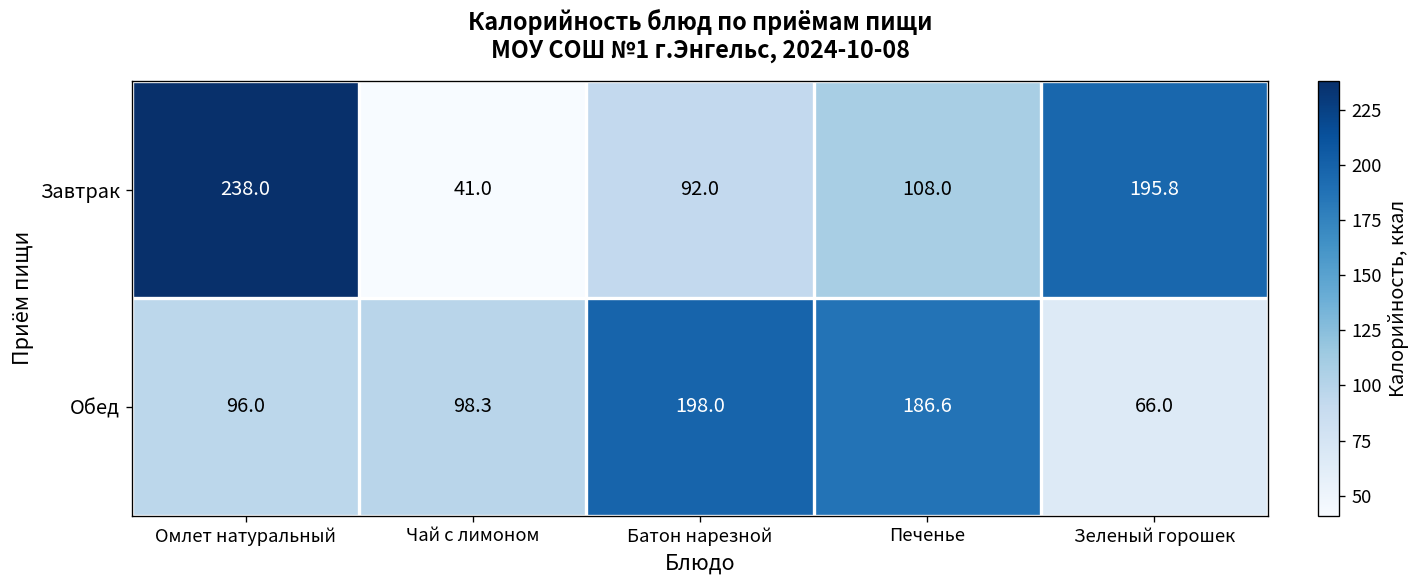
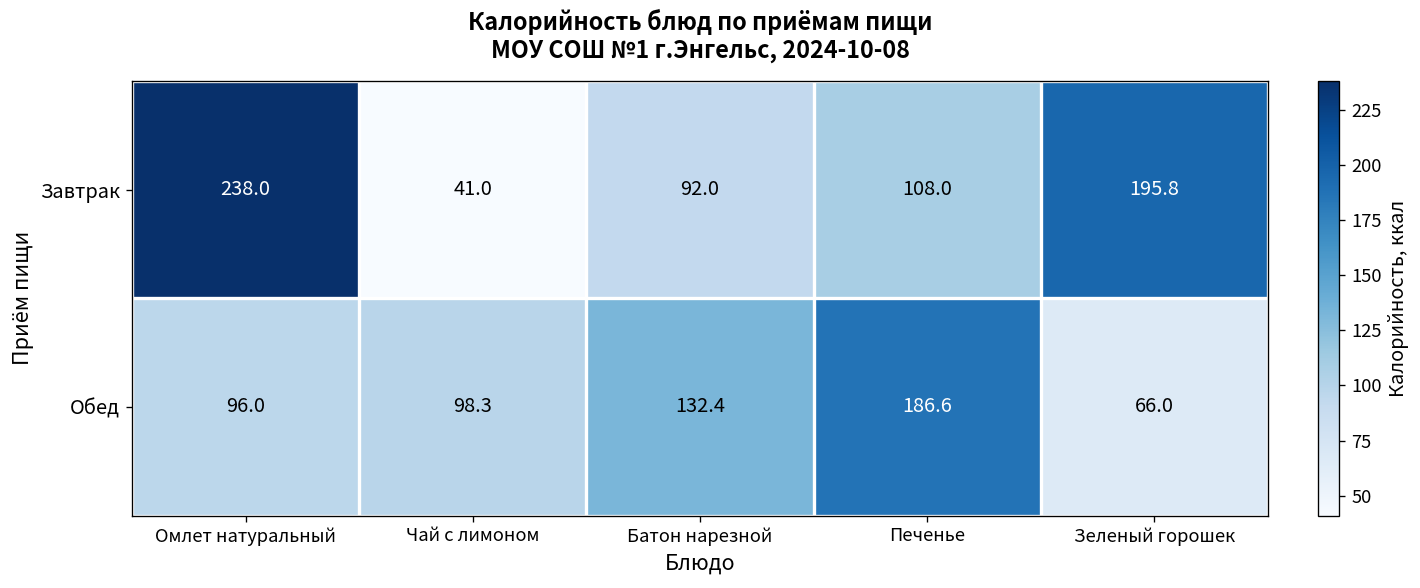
Обед, Батон нарезной: 198.0 -> 132.4
